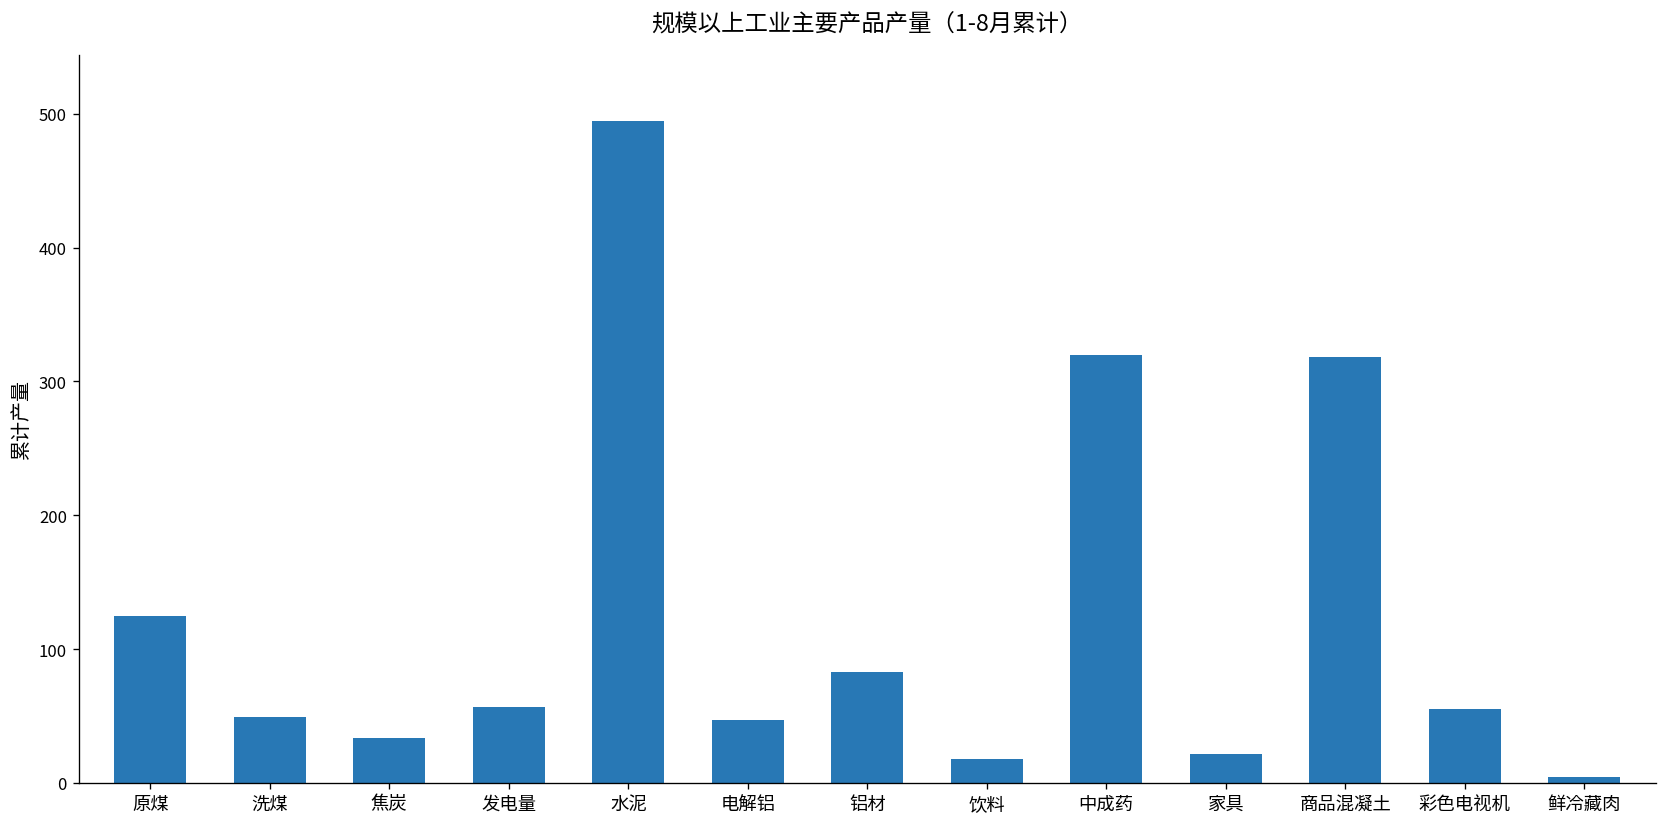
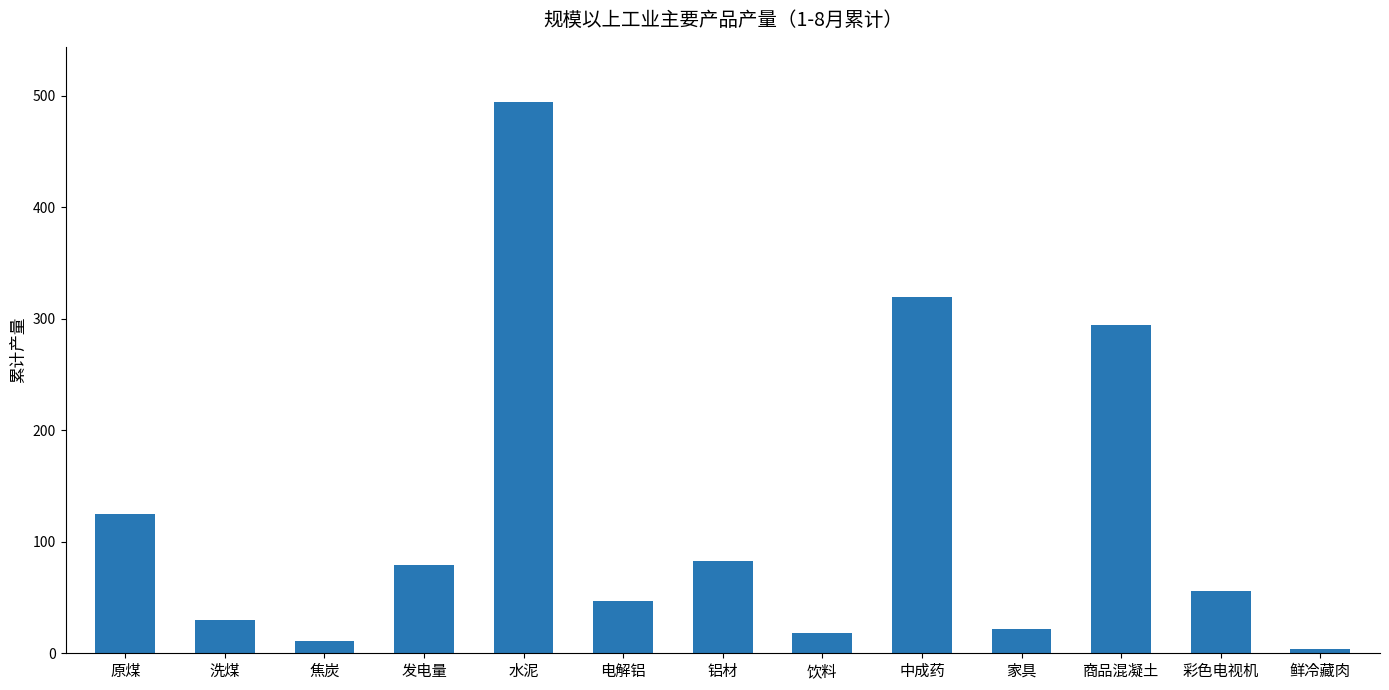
洗煤: 49 -> 30
焦炭: 34 -> 11
发电量: 56 -> 79
商品混凝土: 319 -> 295
